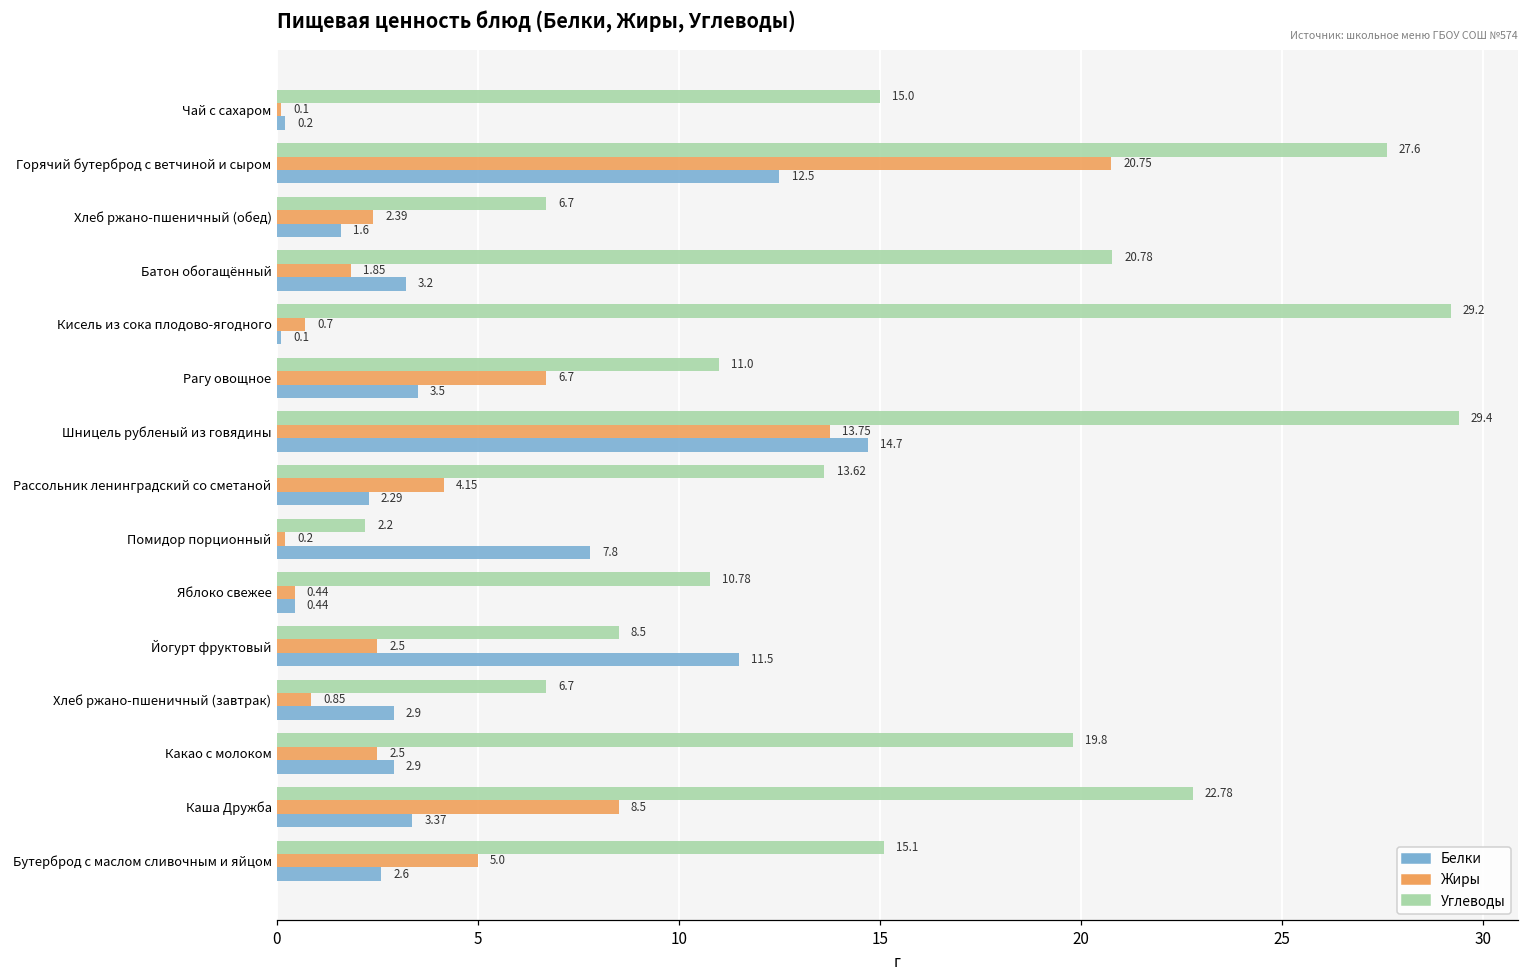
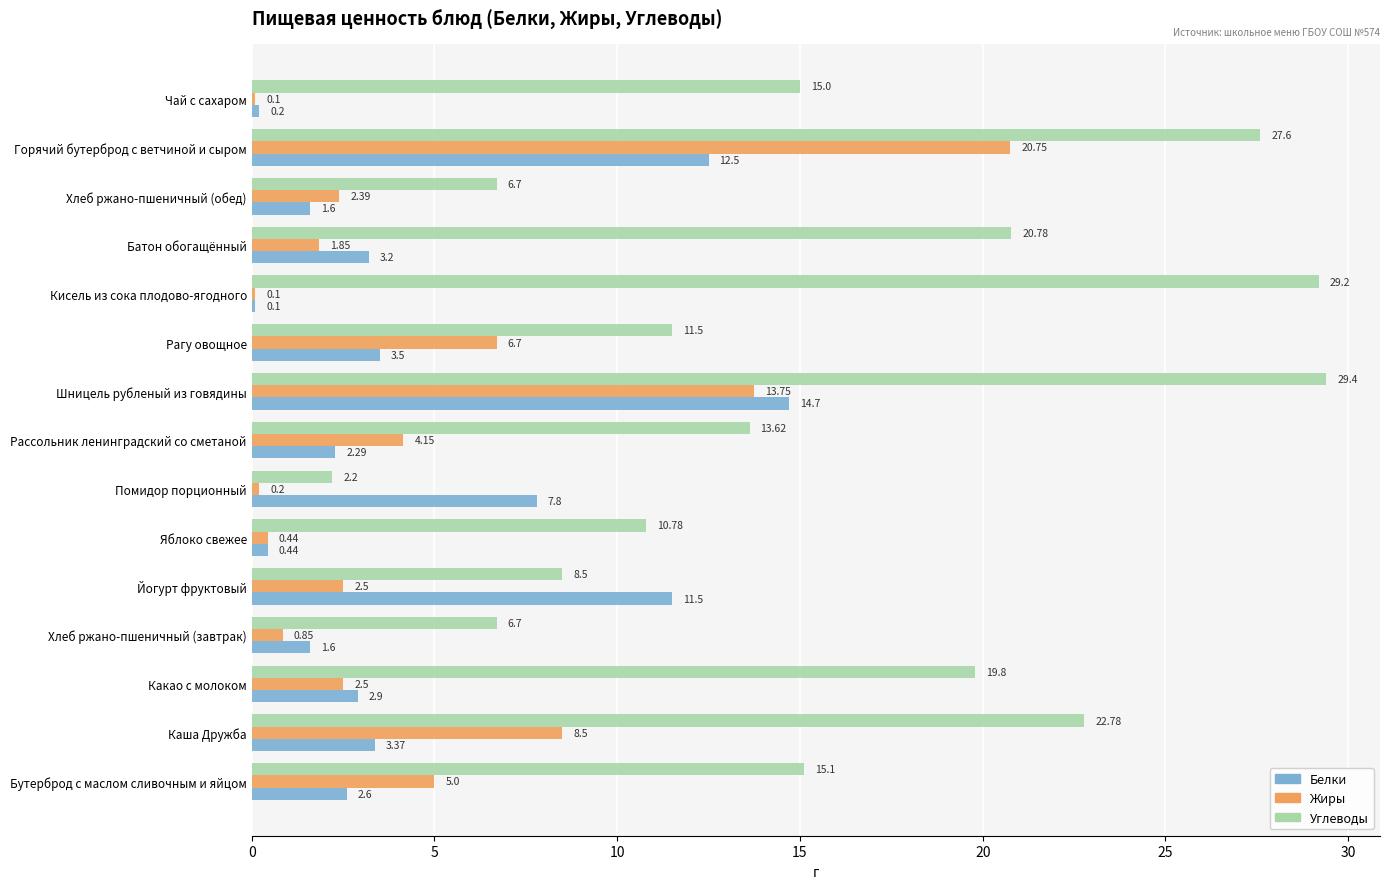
Жиры, Кисель из сока плодово-ягодного: 0.7 -> 0.1
Углеводы, Рагу овощное: 11.0 -> 11.5
Белки, Хлеб ржано-пшеничный (завтрак): 2.9 -> 1.6
